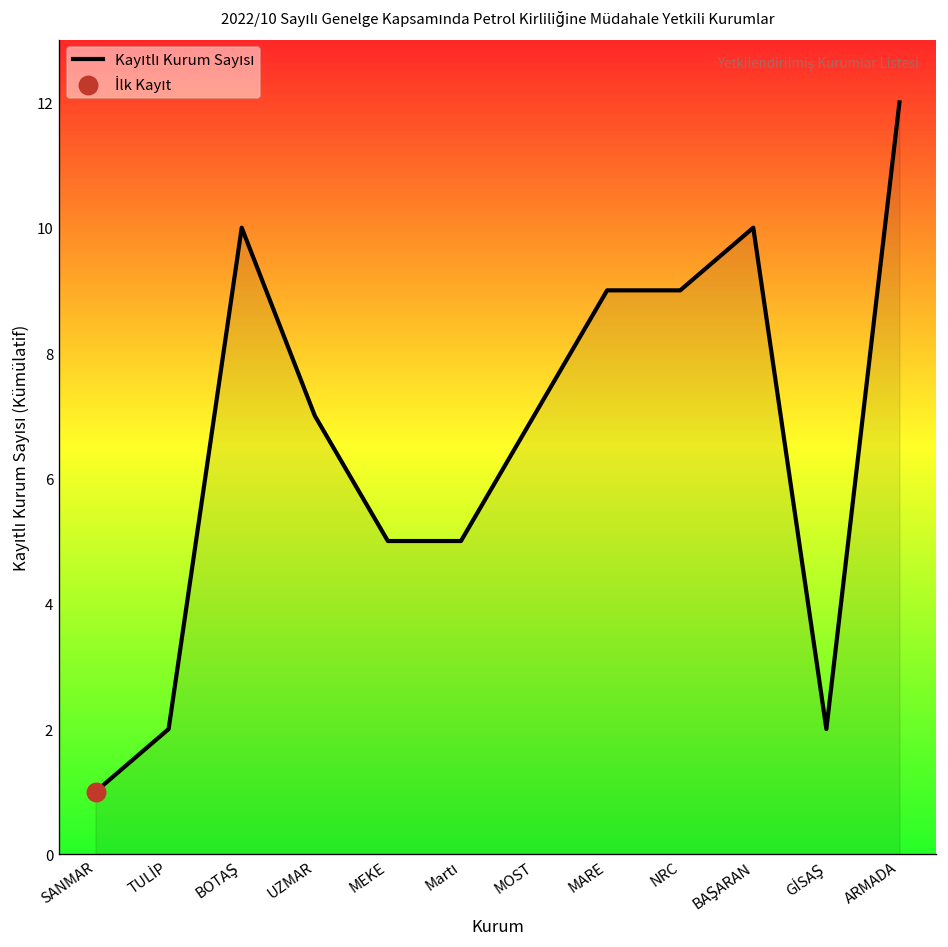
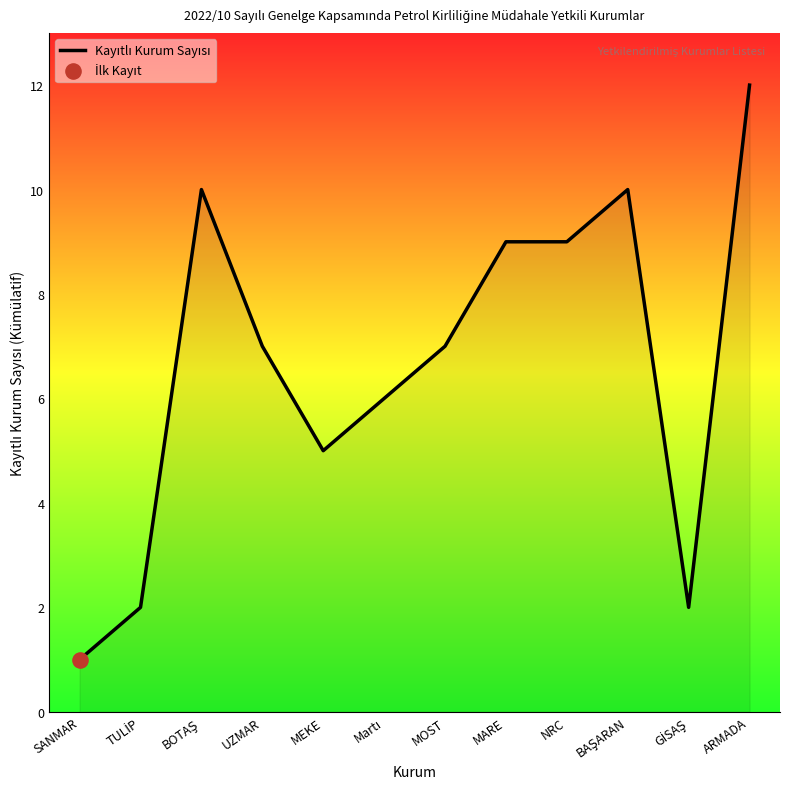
Kayıtlı Kurum Sayısı, Martı: 5 -> 6
